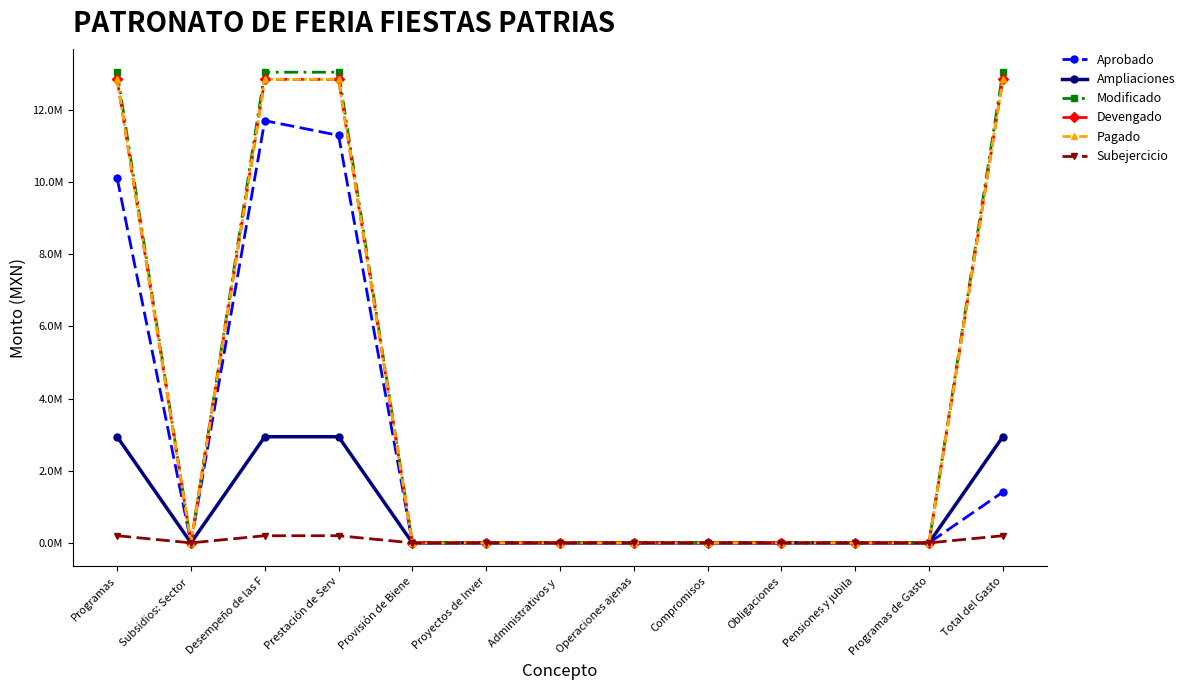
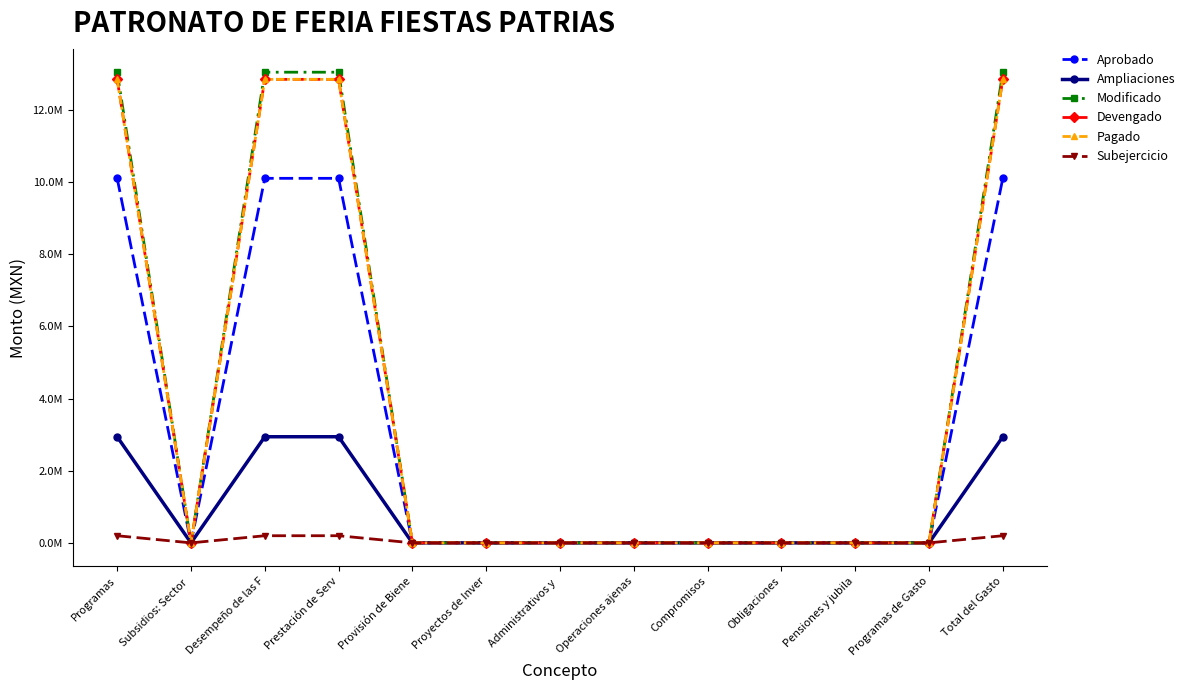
Aprobado, Desempeño de las F: 11700000 -> 10100000
Aprobado, Prestación de Serv: 11300000 -> 10100000
Aprobado, Total del Gasto: 1400000 -> 10100000
